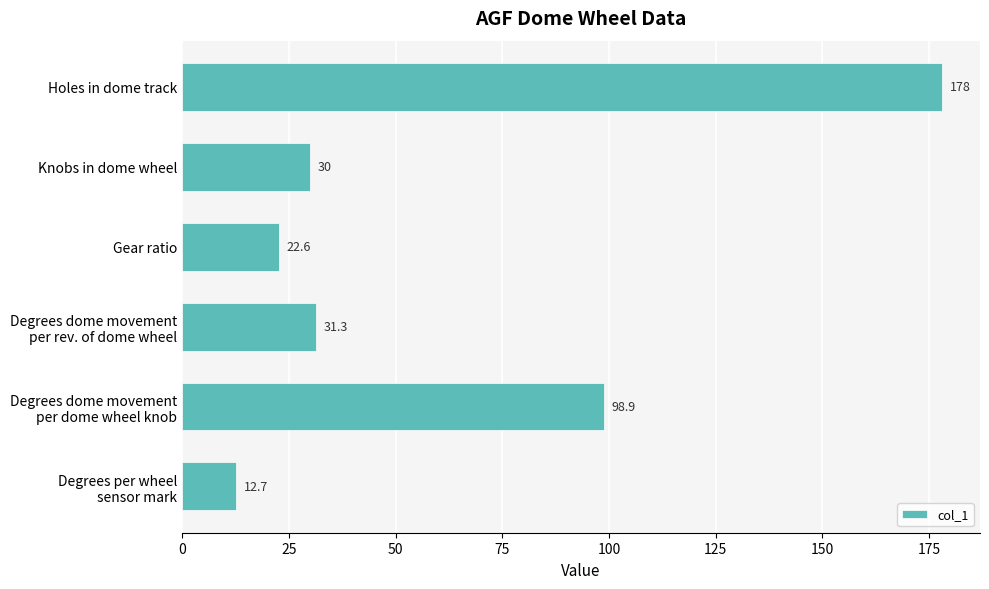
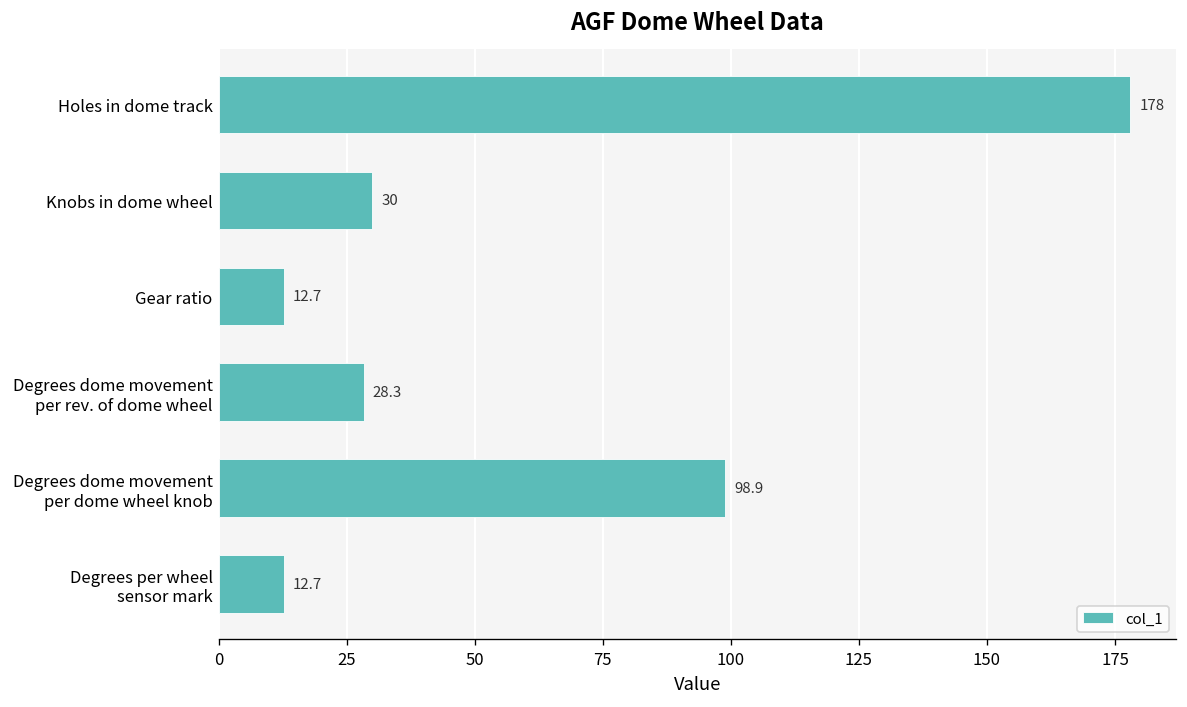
Gear ratio: 22.6 -> 12.7
Degrees dome movement per rev. of dome wheel: 31.3 -> 28.3
